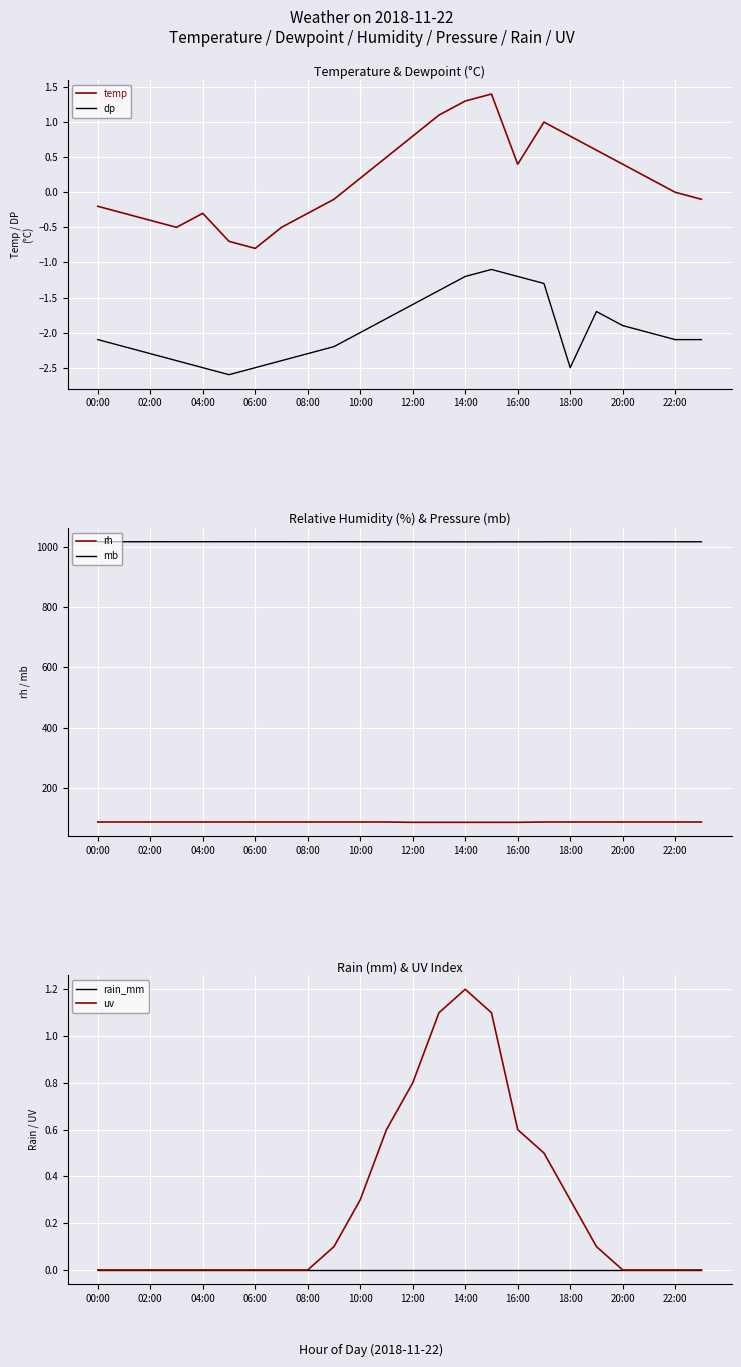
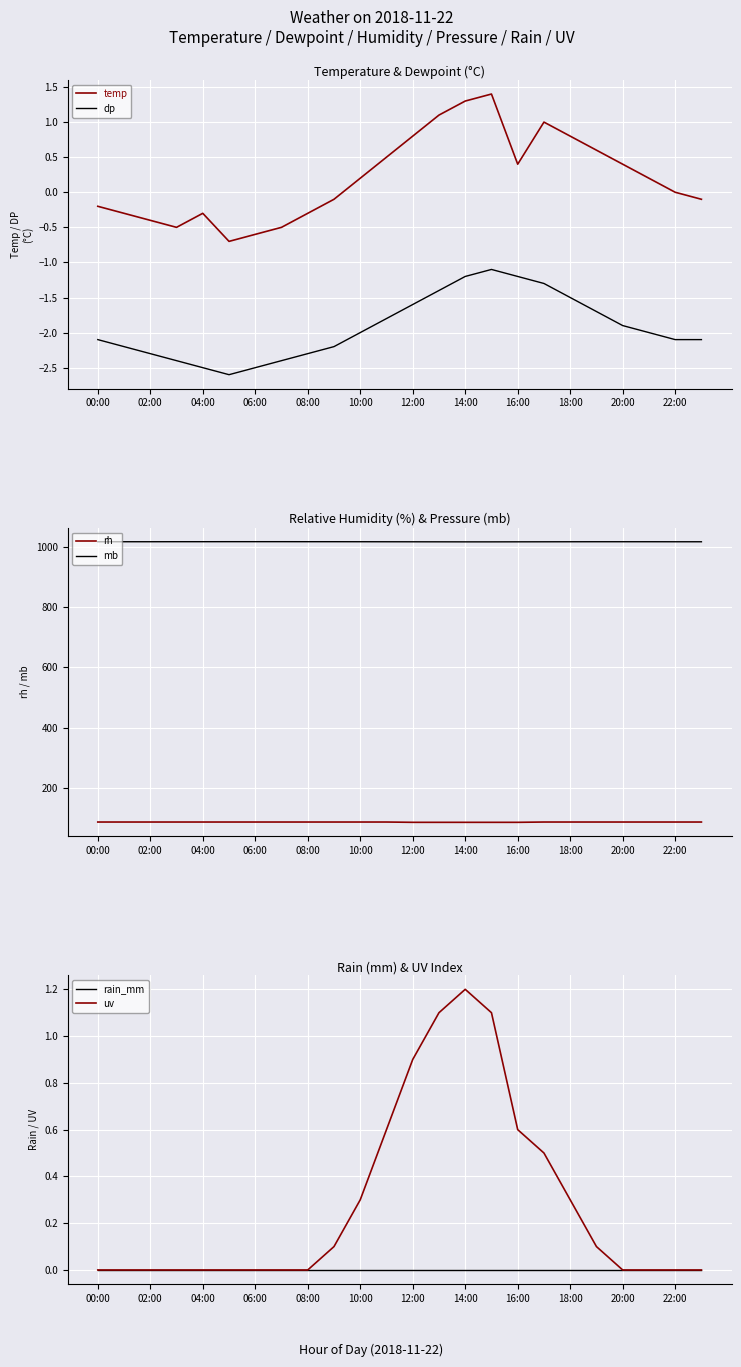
Temperature & Dewpoint (°C), temp, 06:00: -0.8 -> -0.6
Temperature & Dewpoint (°C), dp, 18:00: -2.5 -> -1.5
Rain (mm) & UV Index, uv, 12:00: 0.8 -> 0.9
